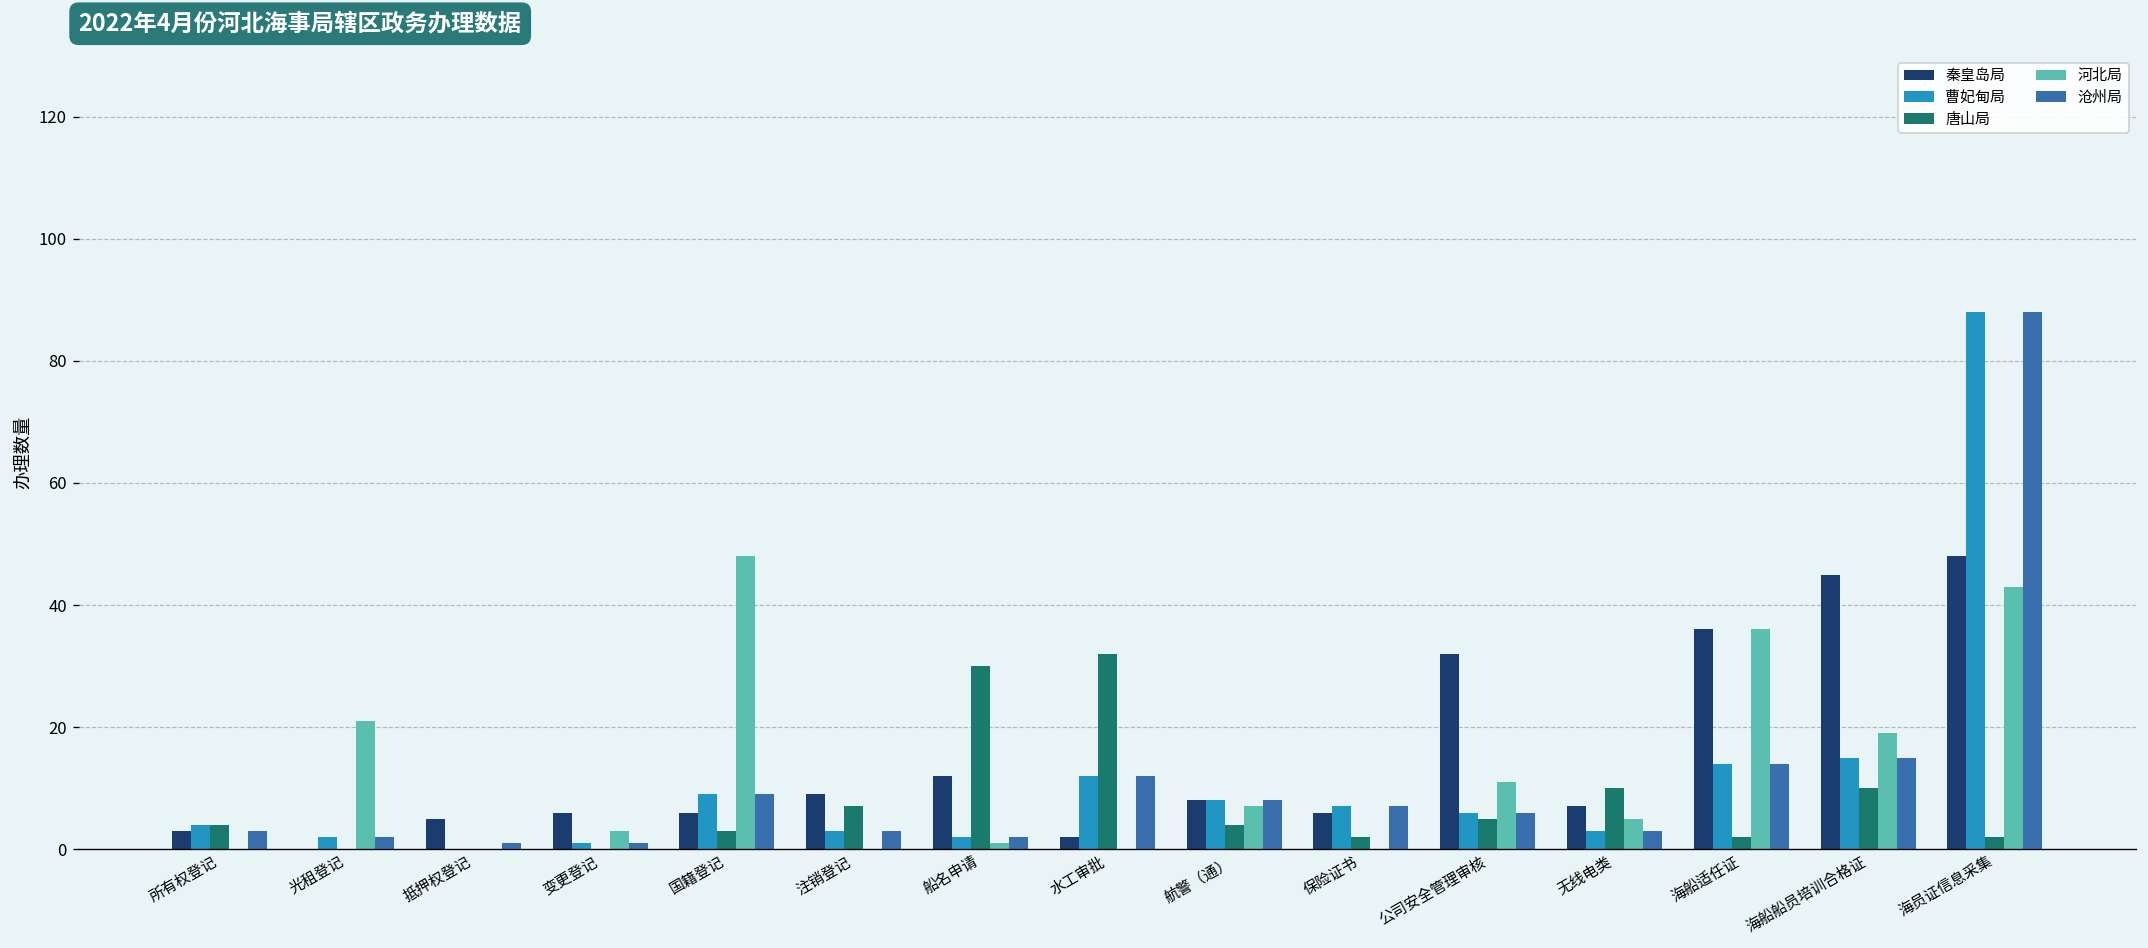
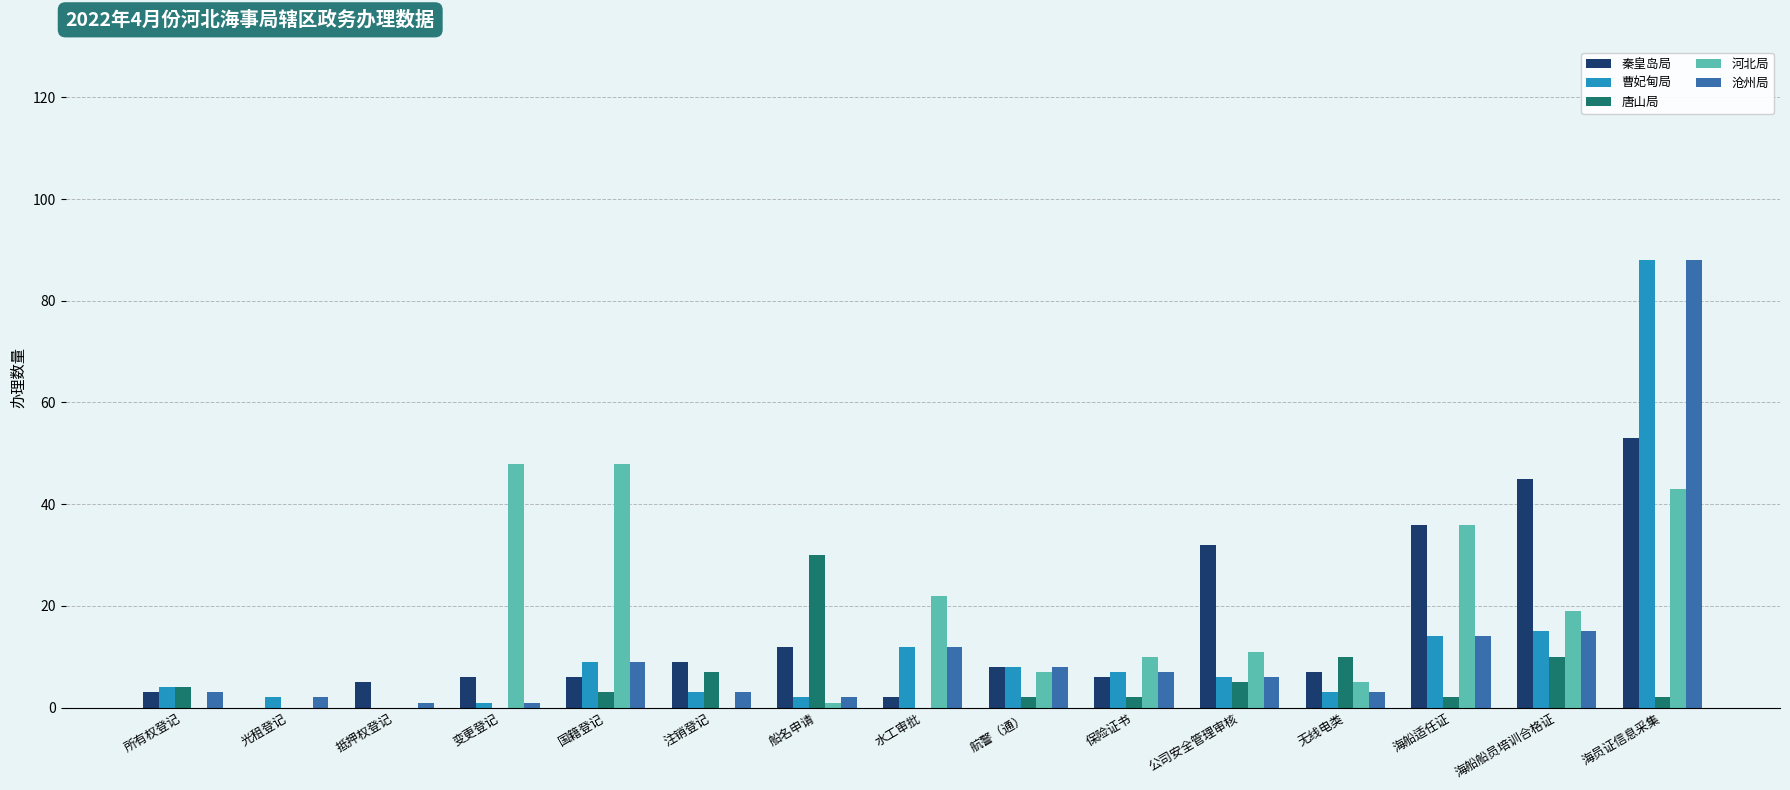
河北局, 光租登记: 21 -> 0
河北局, 变更登记: 3 -> 48
唐山局, 水工审批: 32 -> 0
河北局, 水工审批: 0 -> 22
唐山局, 航警（通）: 4 -> 2
河北局, 保险证书: 0 -> 10
秦皇岛局, 海员证信息采集: 48 -> 53
